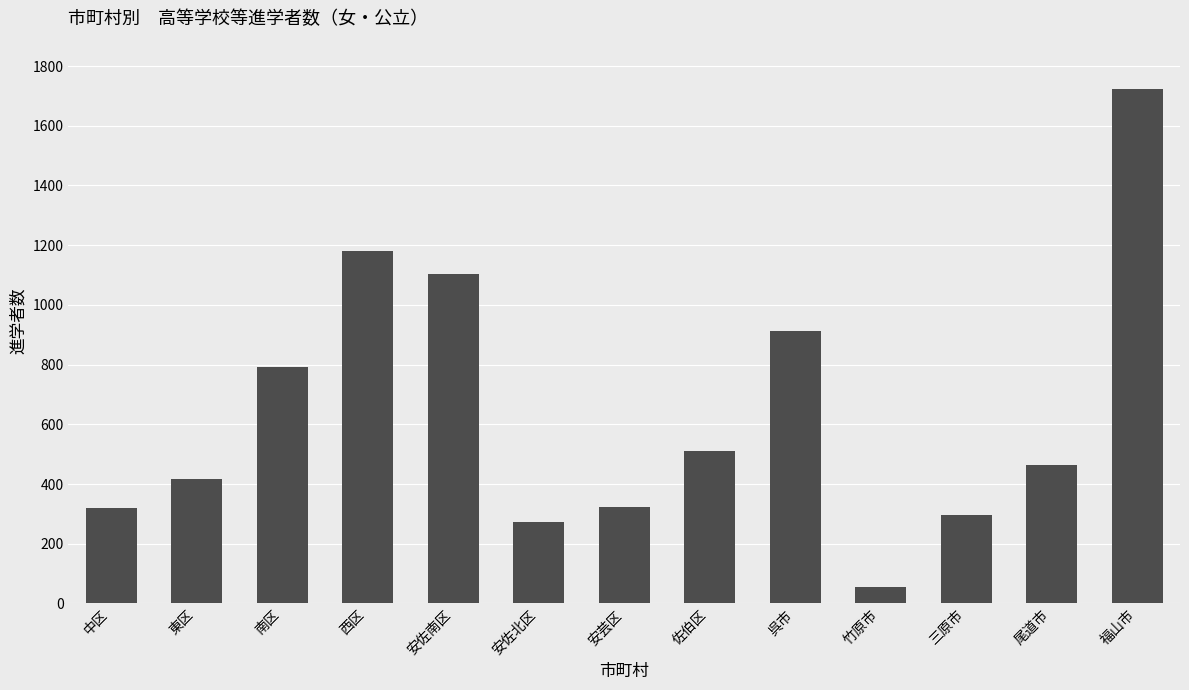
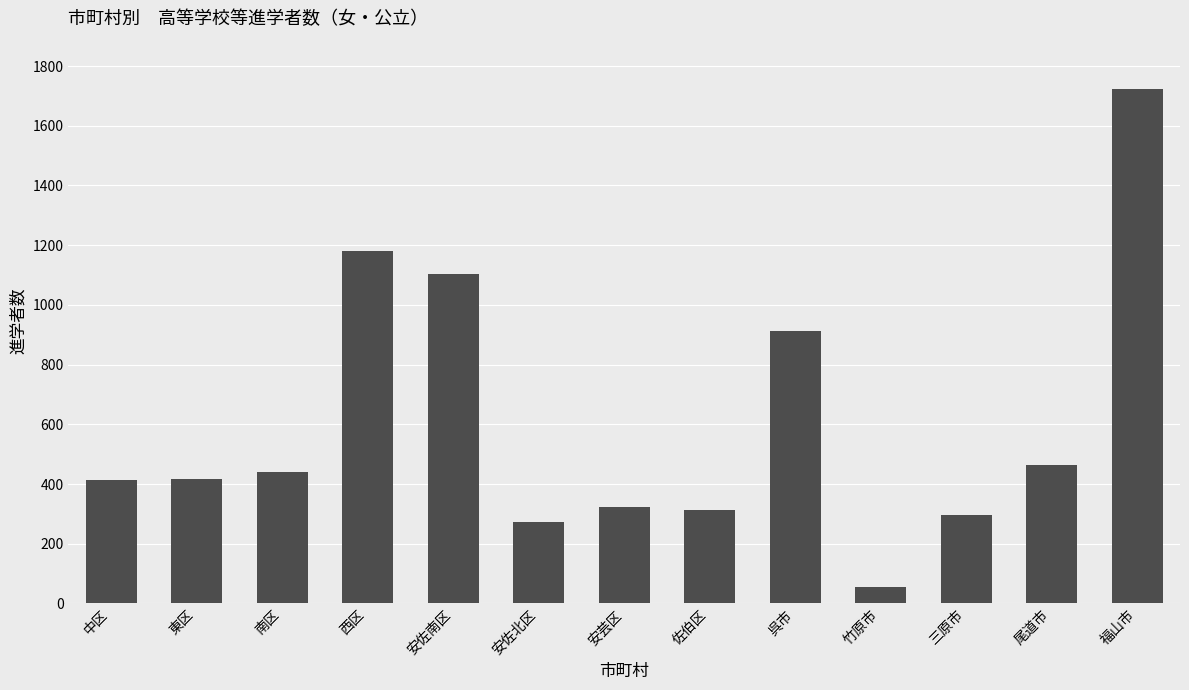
中区: 320 -> 410
南区: 790 -> 440
佐伯区: 510 -> 310
